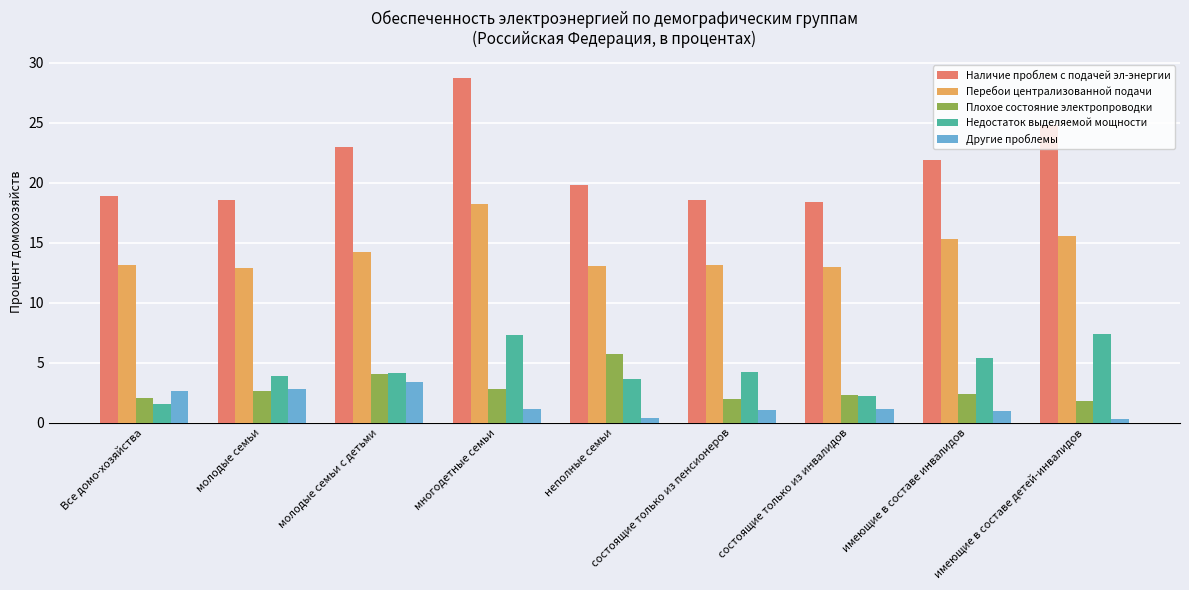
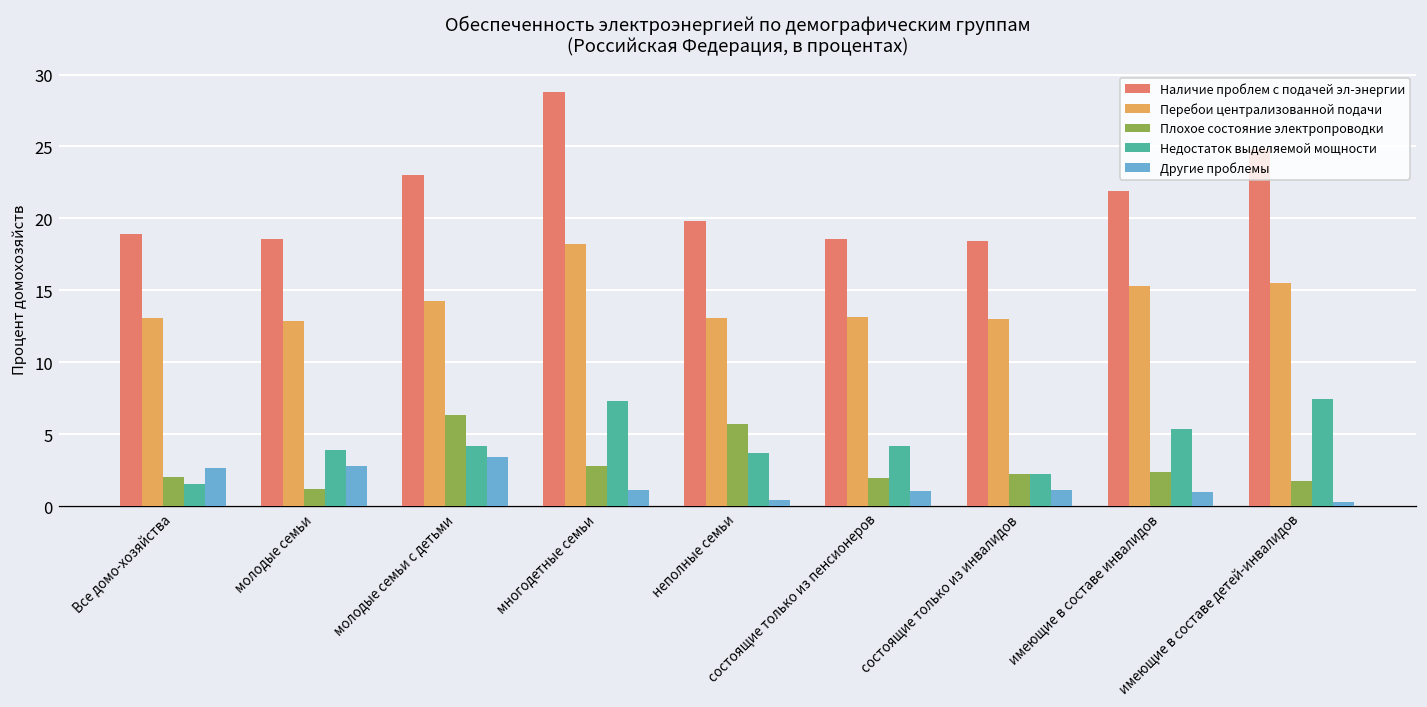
Плохое состояние электропроводки, молодые семьи: 2.6 -> 1.2
Плохое состояние электропроводки, молодые семьи с детьми: 4.0 -> 6.4
